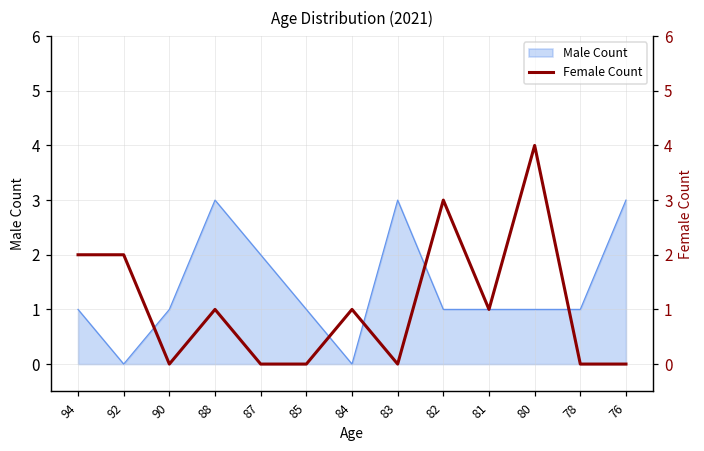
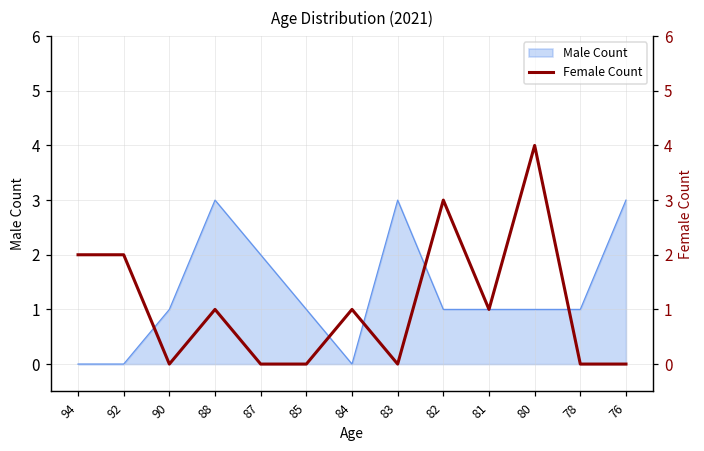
Male Count, 94: 1 -> 0
